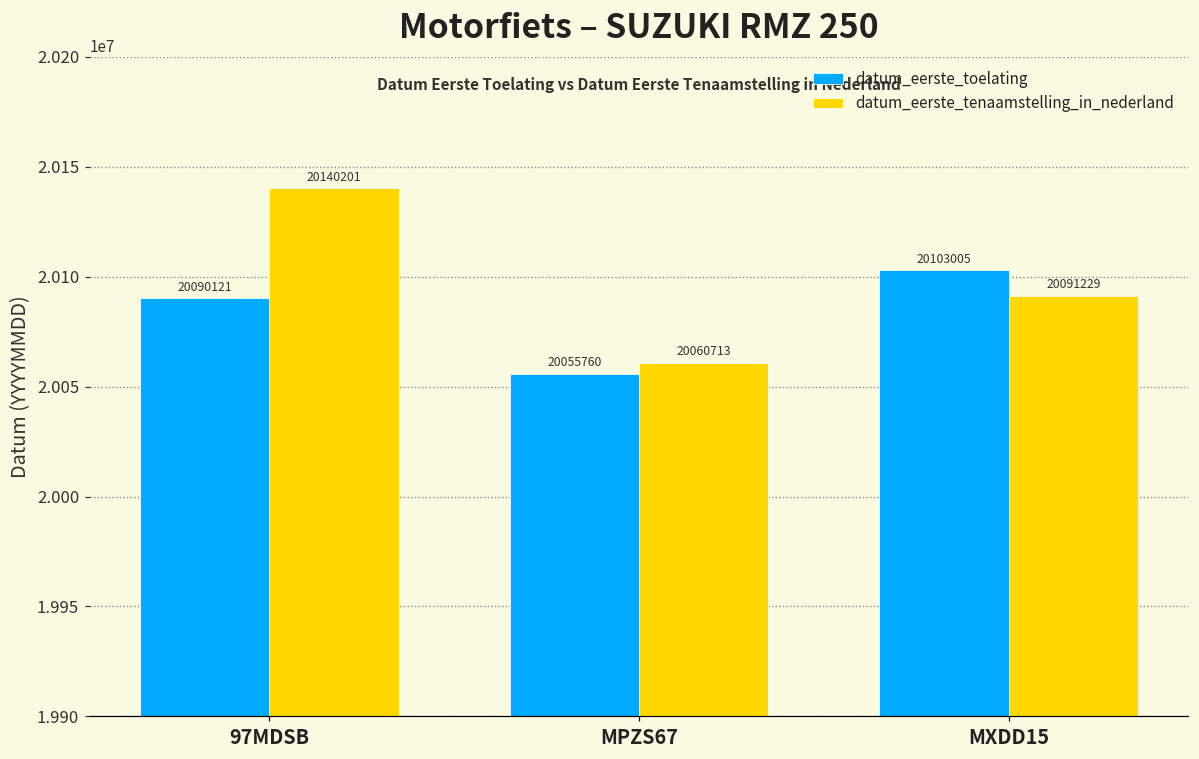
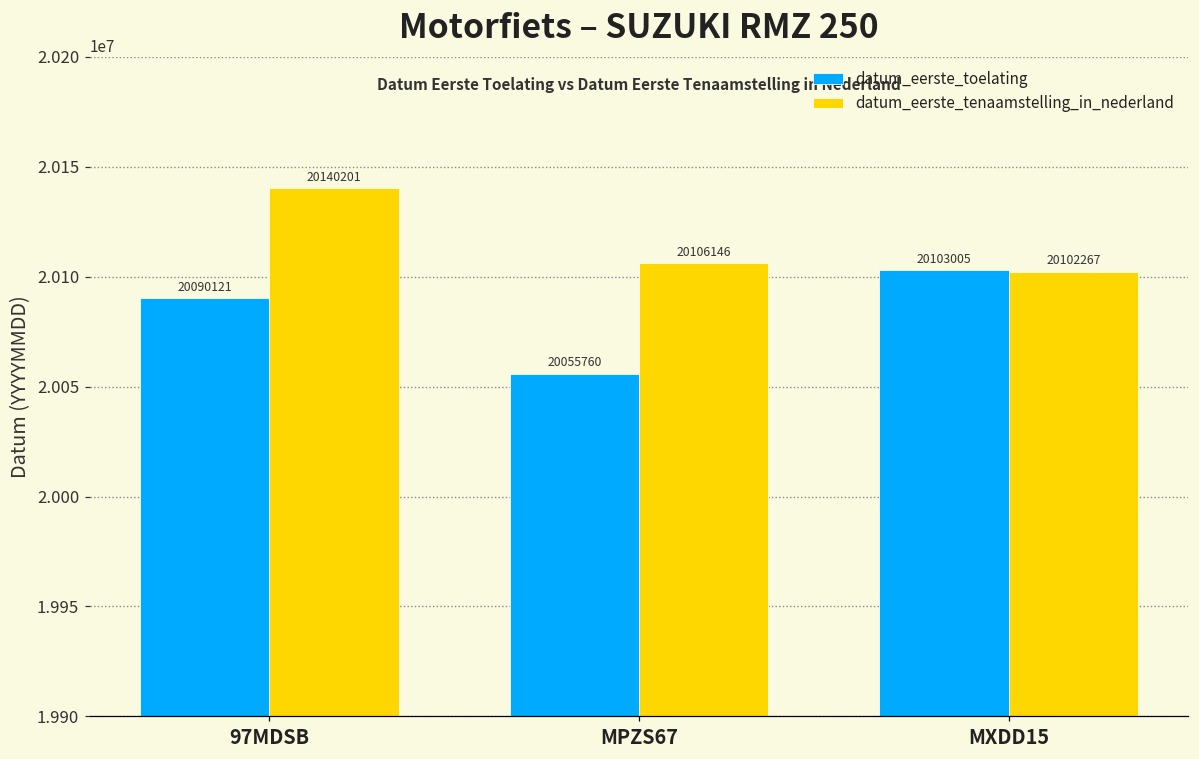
datum_eerste_tenaamstelling_in_nederland, MPZS67: 20060713 -> 20106146
datum_eerste_tenaamstelling_in_nederland, MXDD15: 20091229 -> 20102267
